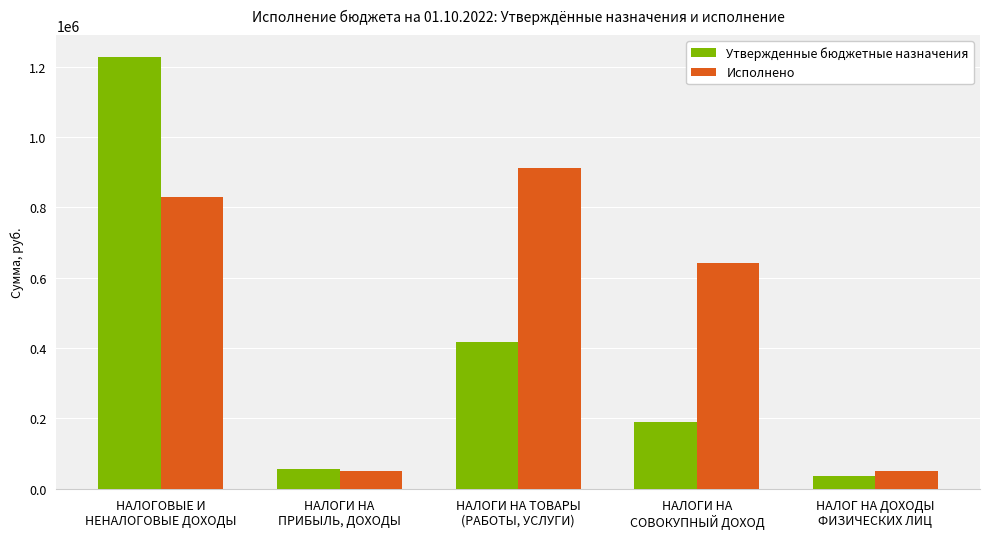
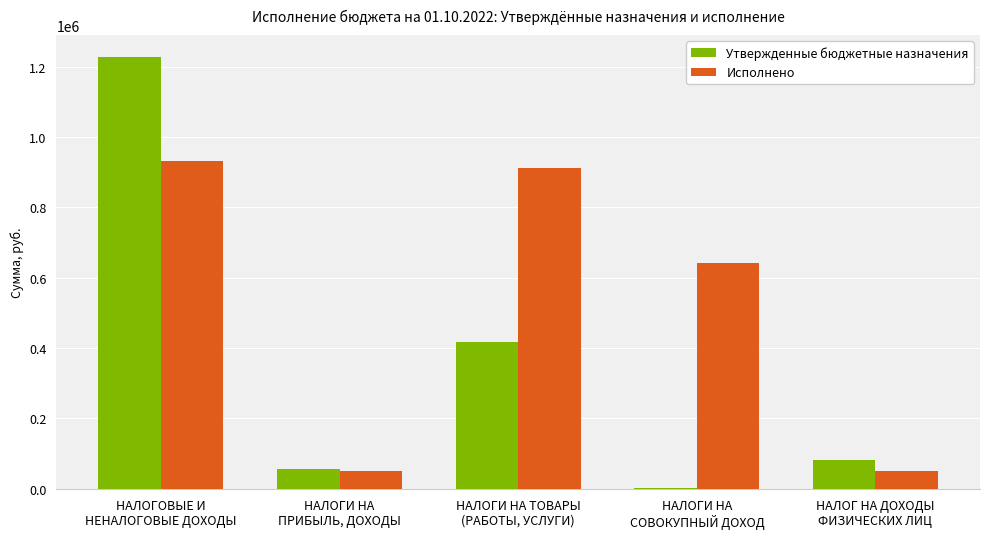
Исполнено, НАЛОГОВЫЕ И НЕНАЛОГОВЫЕ ДОХОДЫ: 830000 -> 930000
Утвержденные бюджетные назначения, НАЛОГИ НА СОВОКУПНЫЙ ДОХОД: 190000 -> 0
Утвержденные бюджетные назначения, НАЛОГ НА ДОХОДЫ ФИЗИЧЕСКИХ ЛИЦ: 40000 -> 80000
